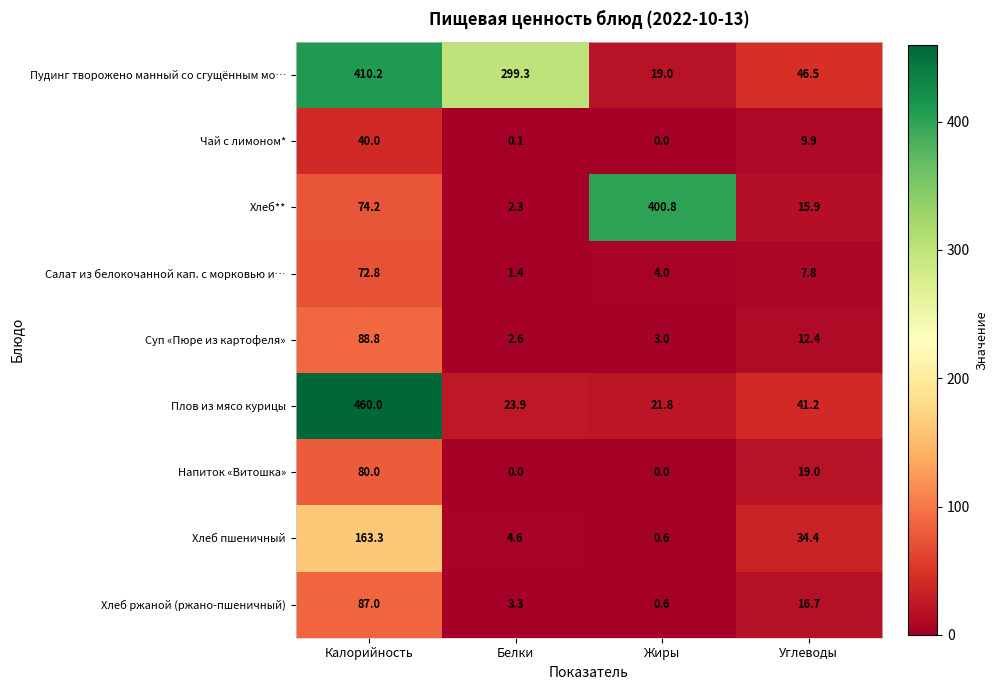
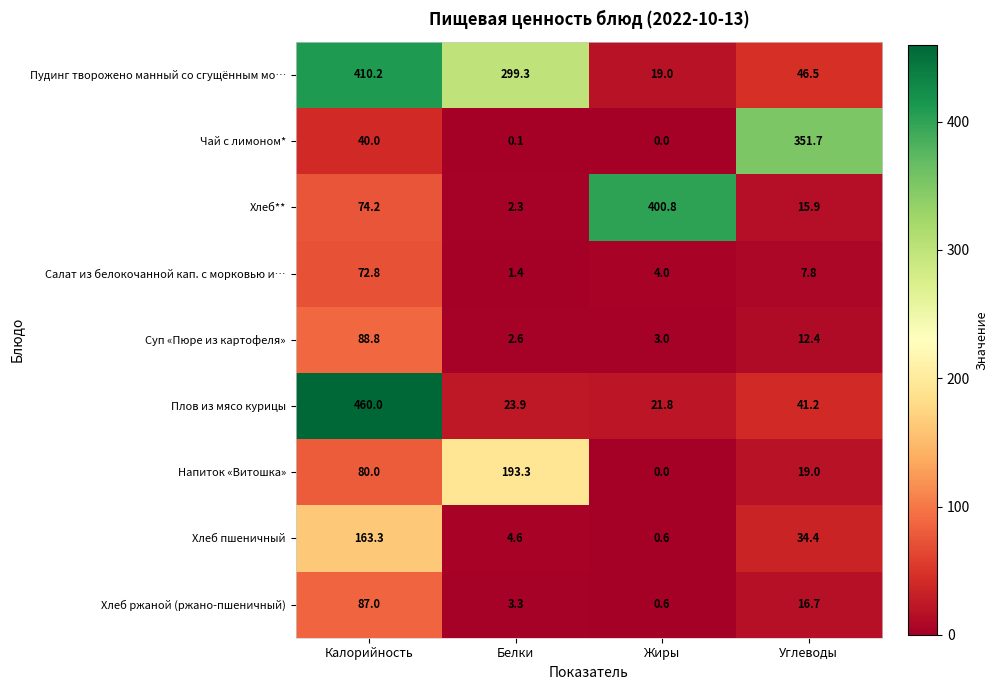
Чай с лимоном*, Углеводы: 9.9 -> 351.7
Напиток «Витошка», Белки: 0.0 -> 193.3
